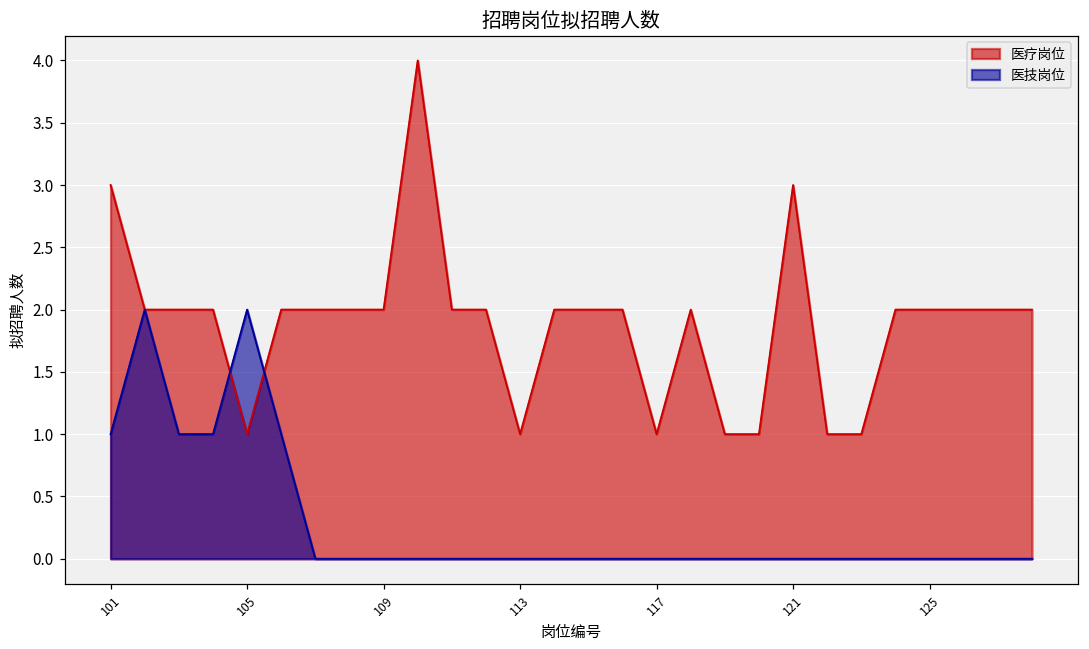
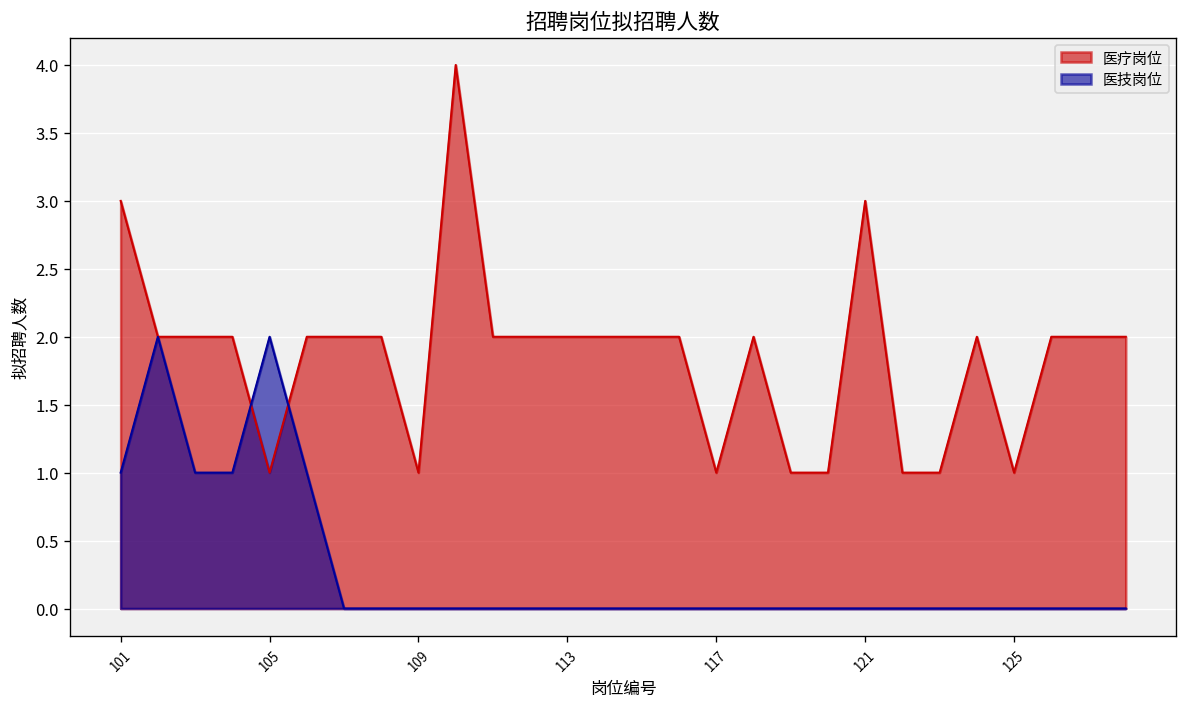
医疗岗位, 109: 2 -> 1
医疗岗位, 113: 1 -> 2
医疗岗位, 125: 2 -> 1
